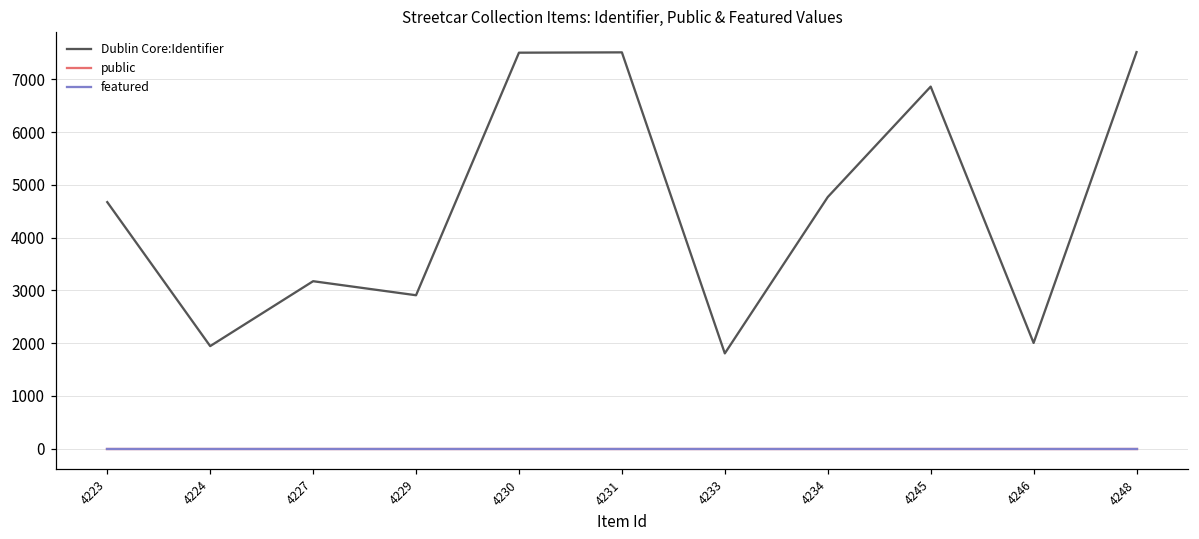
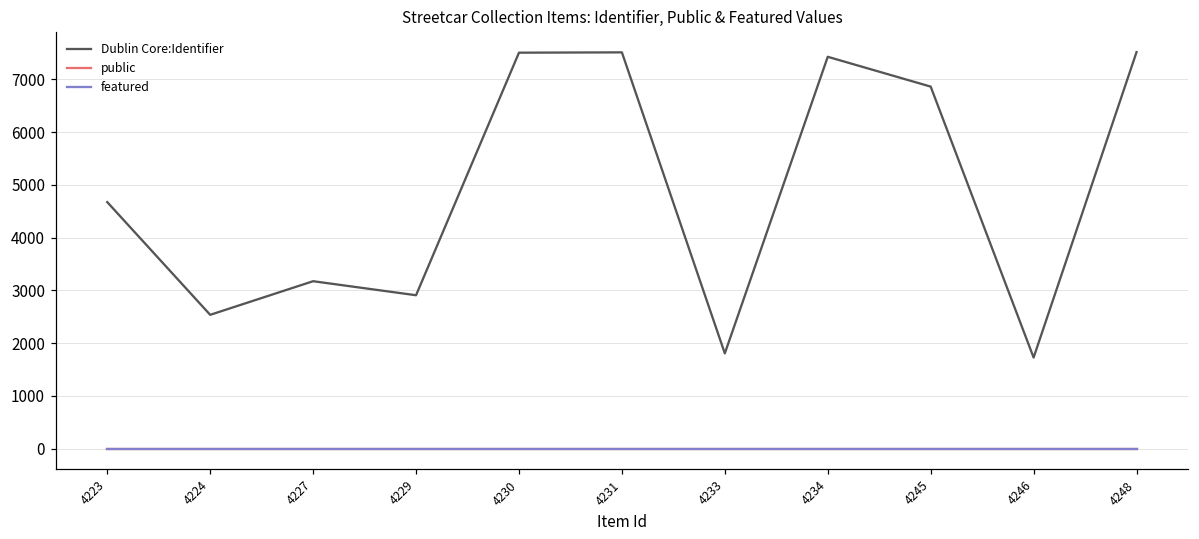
Dublin Core:Identifier, 4224: 1900 -> 2500
Dublin Core:Identifier, 4234: 4800 -> 7400
Dublin Core:Identifier, 4246: 2000 -> 1700
